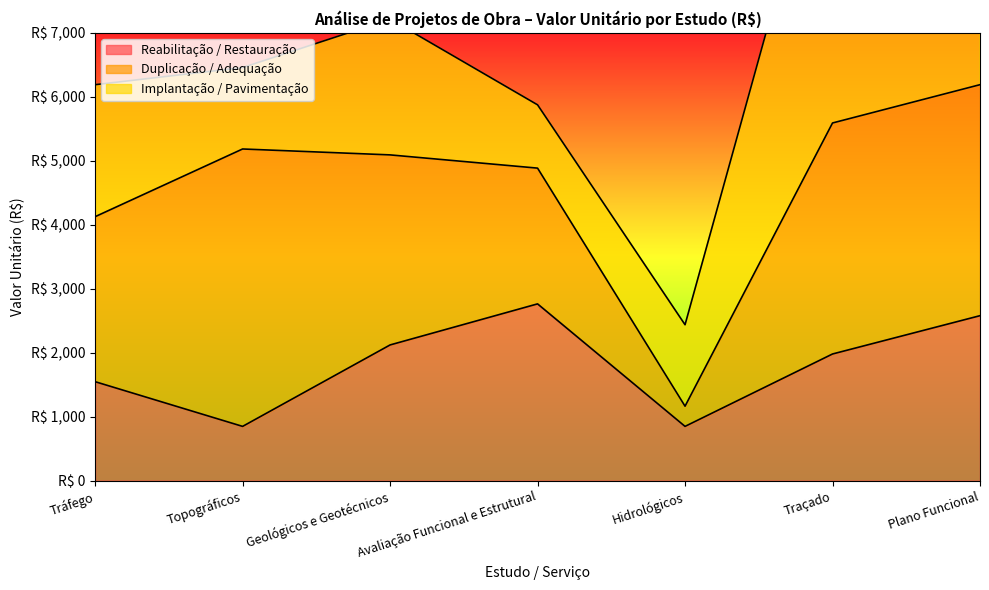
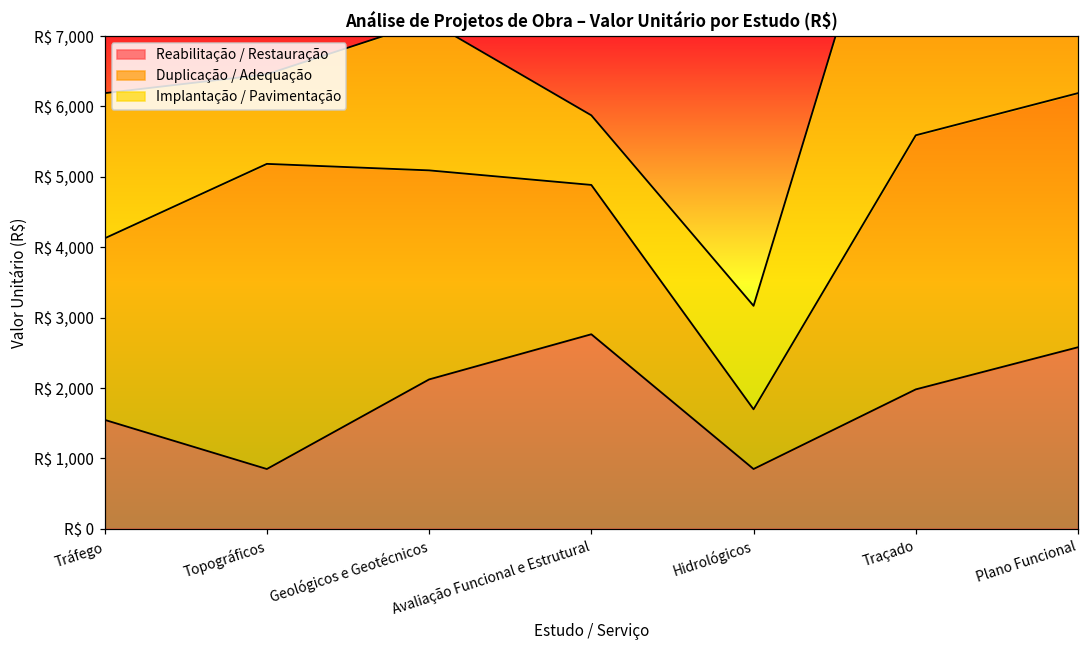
Duplicação / Adequação, Hidrológicos: R$ 300 -> R$ 800
Implantação / Pavimentação, Hidrológicos: R$ 1,300 -> R$ 1,500
